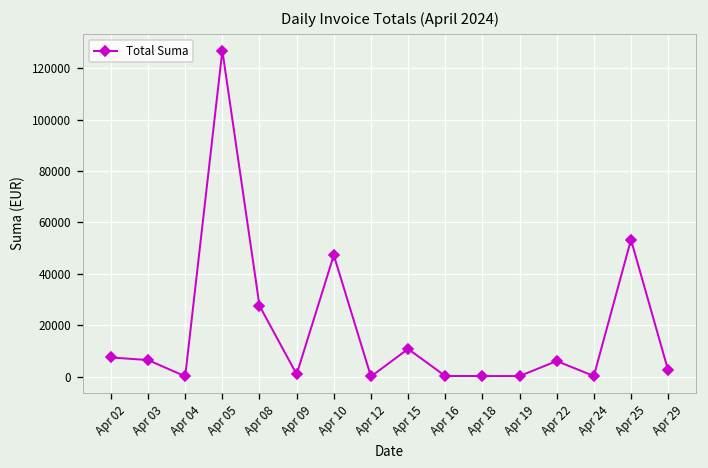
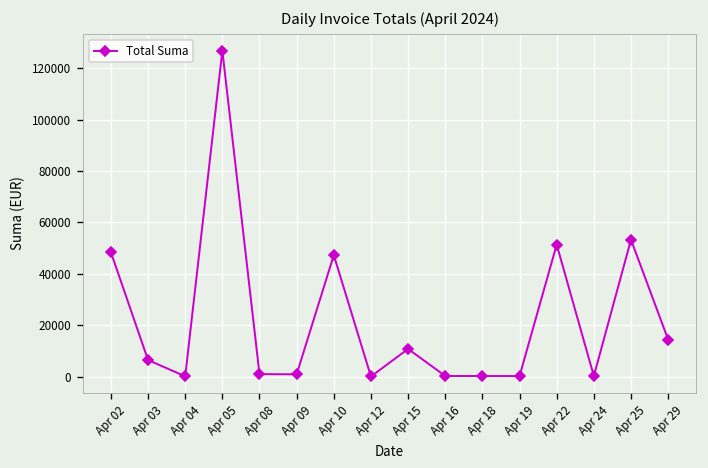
Apr 02: 7000 -> 48000
Apr 08: 28000 -> 1000
Apr 22: 6000 -> 51000
Apr 29: 2000 -> 14000
